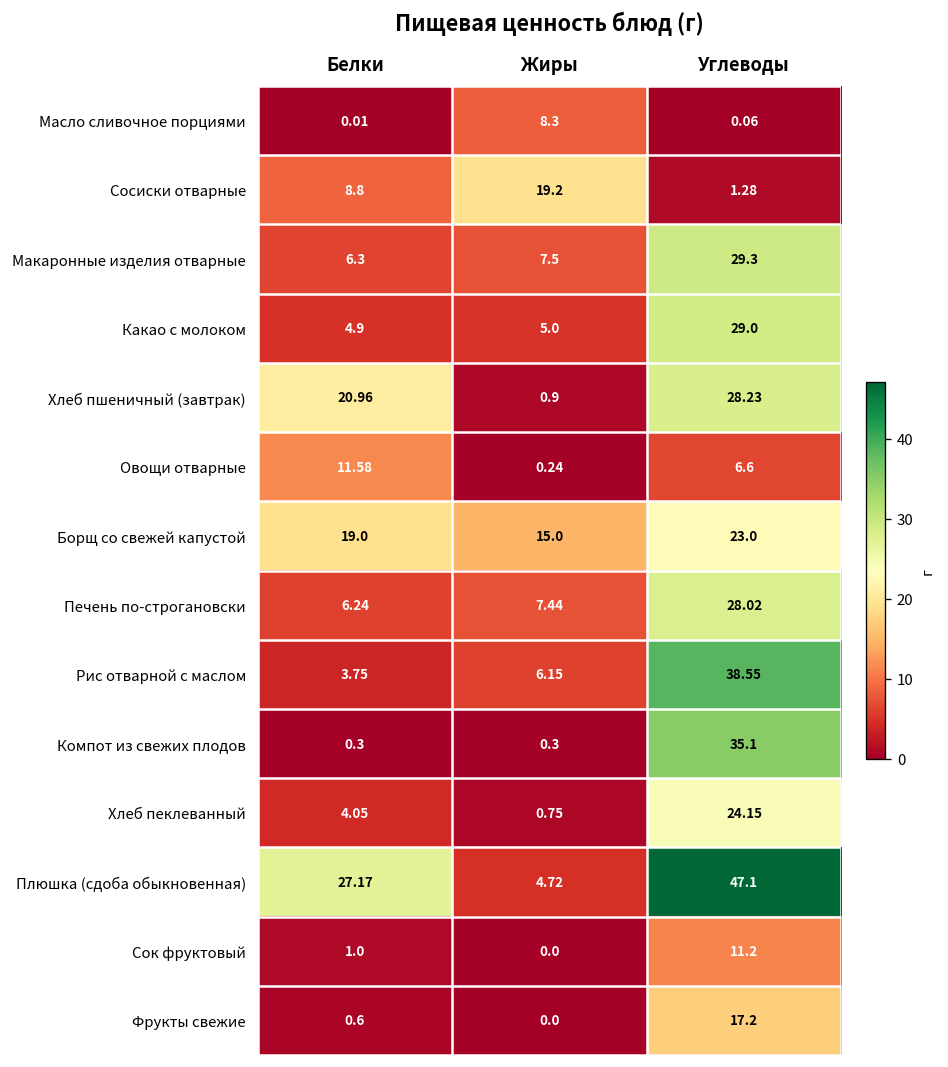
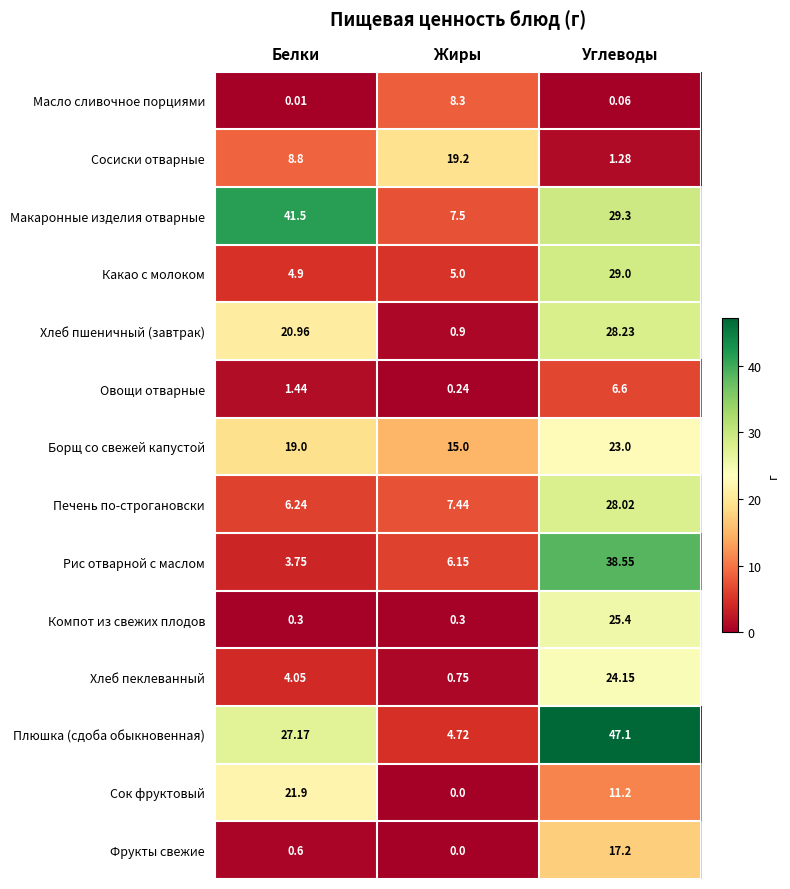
Макаронные изделия отварные, Белки: 6.3 -> 41.5
Овощи отварные, Белки: 11.58 -> 1.44
Компот из свежих плодов, Углеводы: 35.1 -> 25.4
Сок фруктовый, Белки: 1.0 -> 21.9
